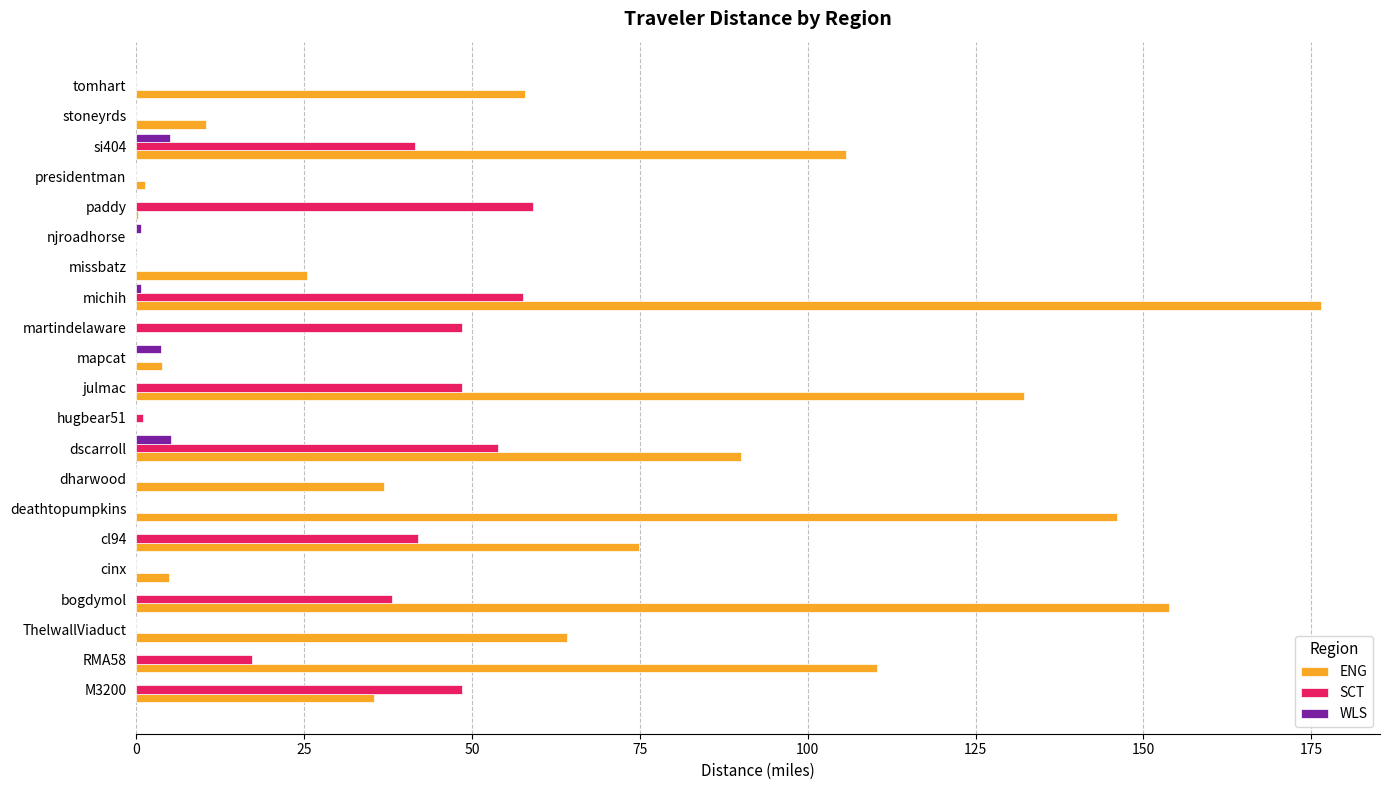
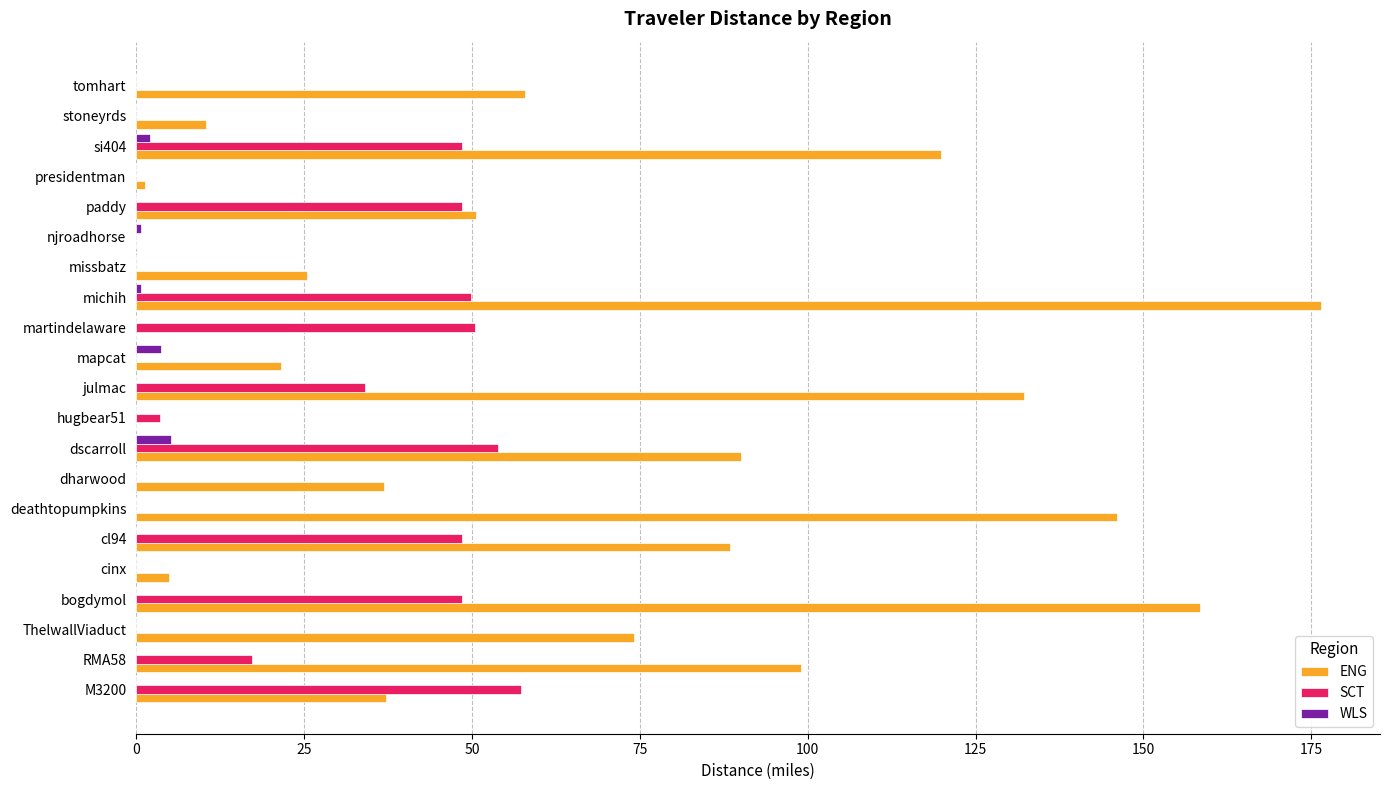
WLS, si404: 5 -> 2
SCT, si404: 42 -> 49
ENG, si404: 106 -> 120
SCT, paddy: 59 -> 49
ENG, paddy: 0 -> 51
SCT, michih: 58 -> 50
SCT, martindelaware: 49 -> 51
ENG, mapcat: 4 -> 22
SCT, julmac: 49 -> 34
SCT, hugbear51: 1 -> 4
SCT, cl94: 42 -> 49
ENG, cl94: 75 -> 88
SCT, bogdymol: 38 -> 49
ENG, bogdymol: 154 -> 159
ENG, ThelwallViaduct: 64 -> 74
ENG, RMA58: 110 -> 99
SCT, M3200: 49 -> 57
ENG, M3200: 35 -> 37
